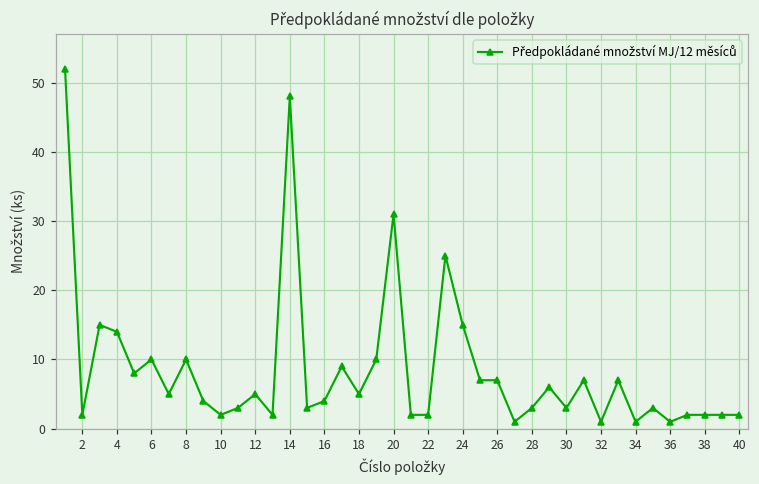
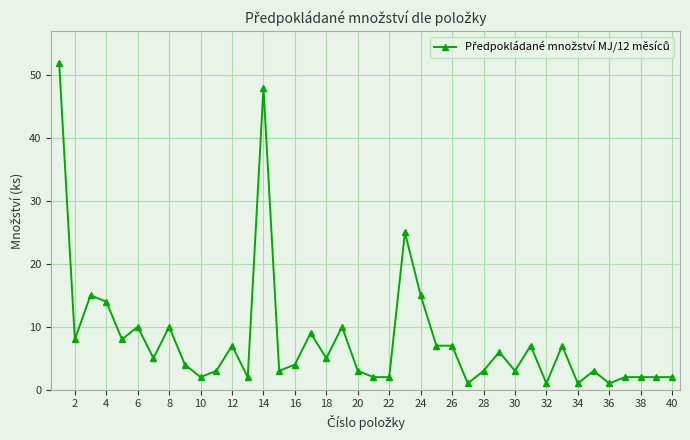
2: 2 -> 8
12: 5 -> 7
20: 31 -> 3
